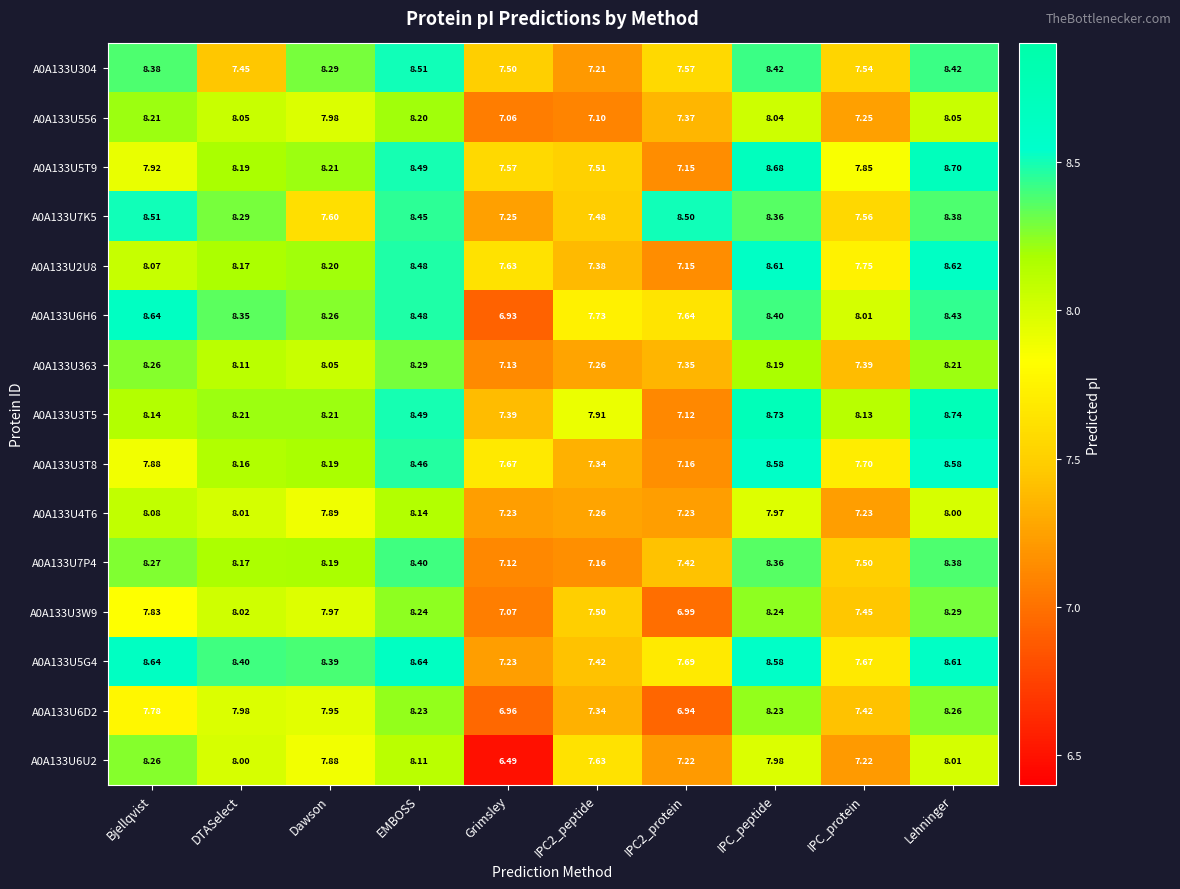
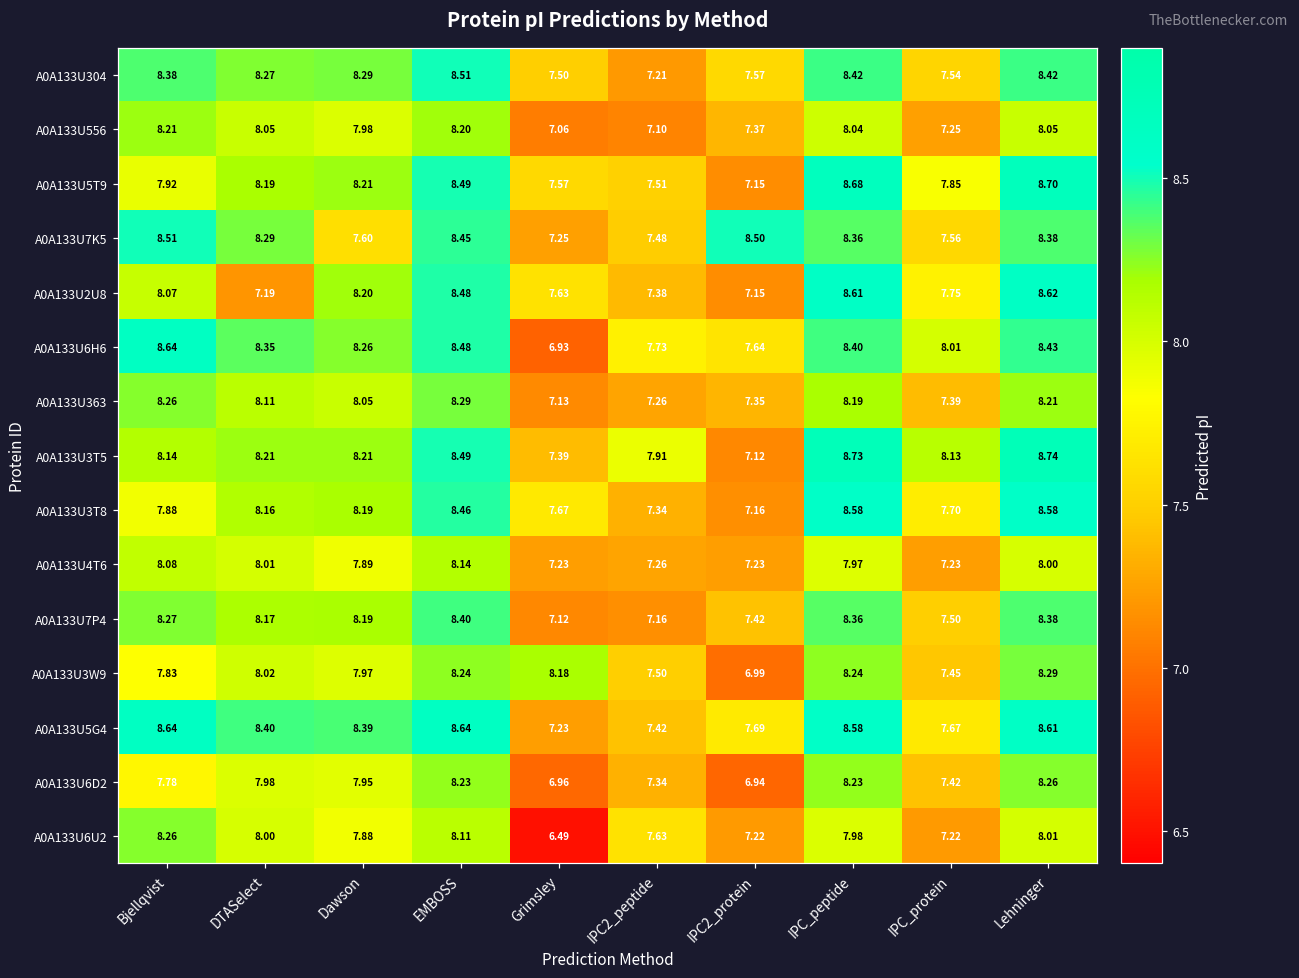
A0A133U304, DTASelect: 7.45 -> 8.27
A0A133U2U8, DTASelect: 8.17 -> 7.19
A0A133U3W9, Grimsley: 7.07 -> 8.18
